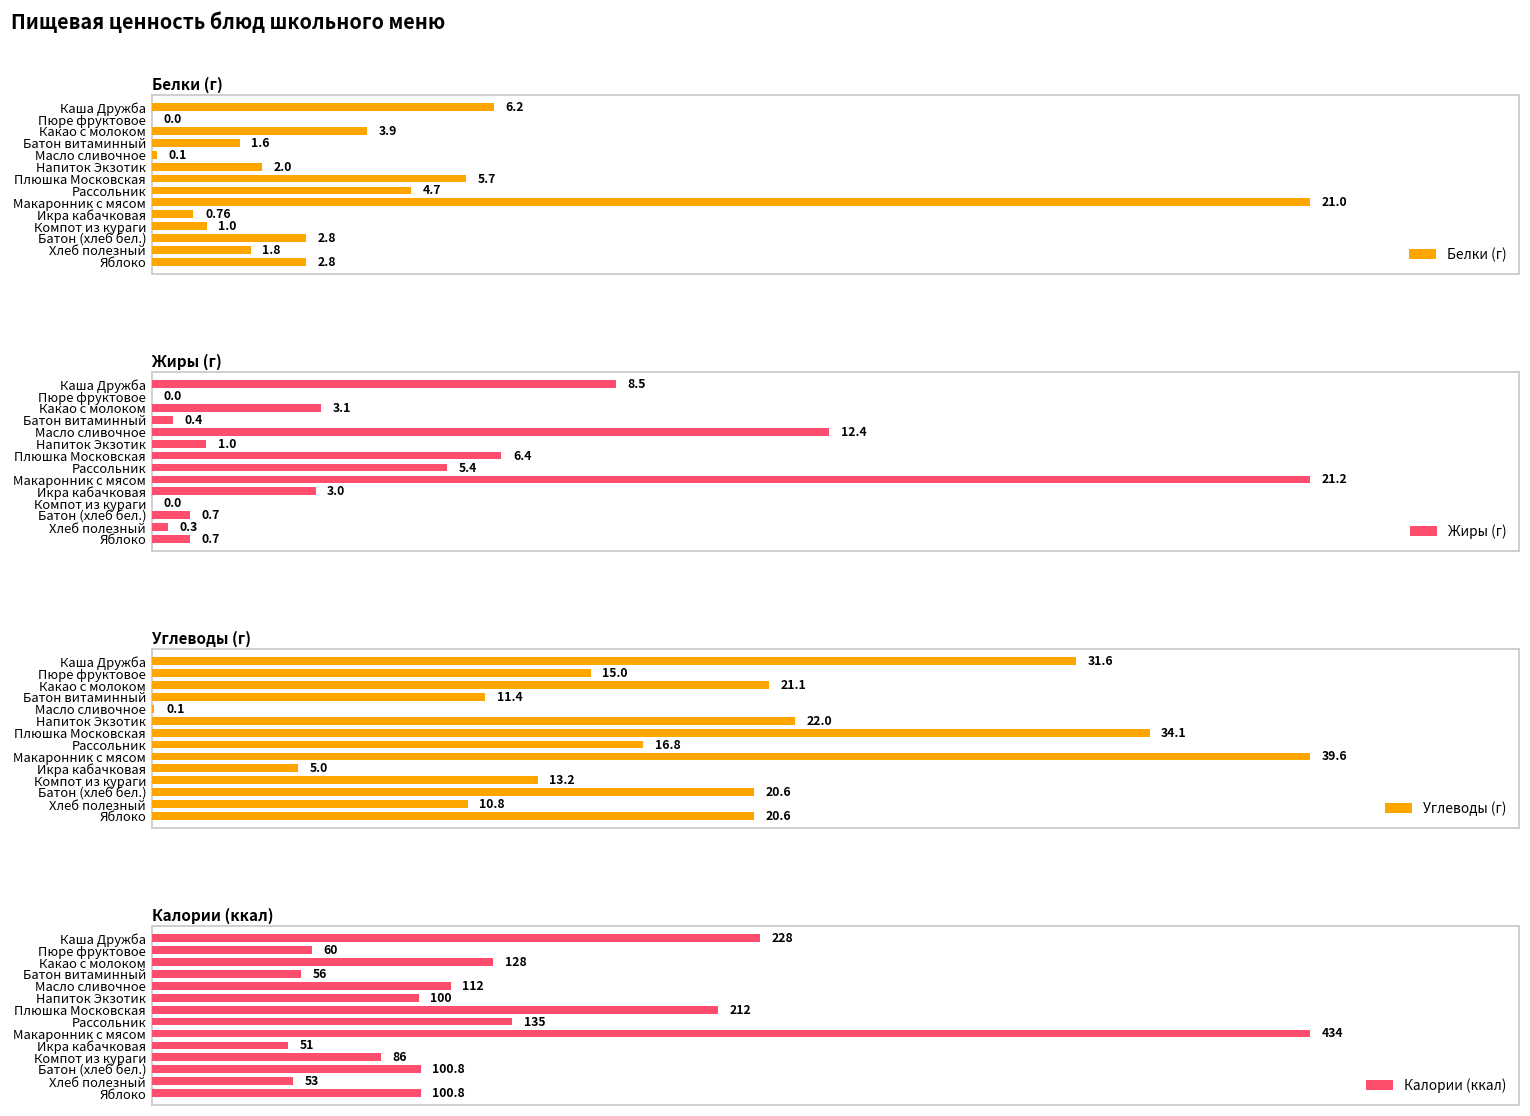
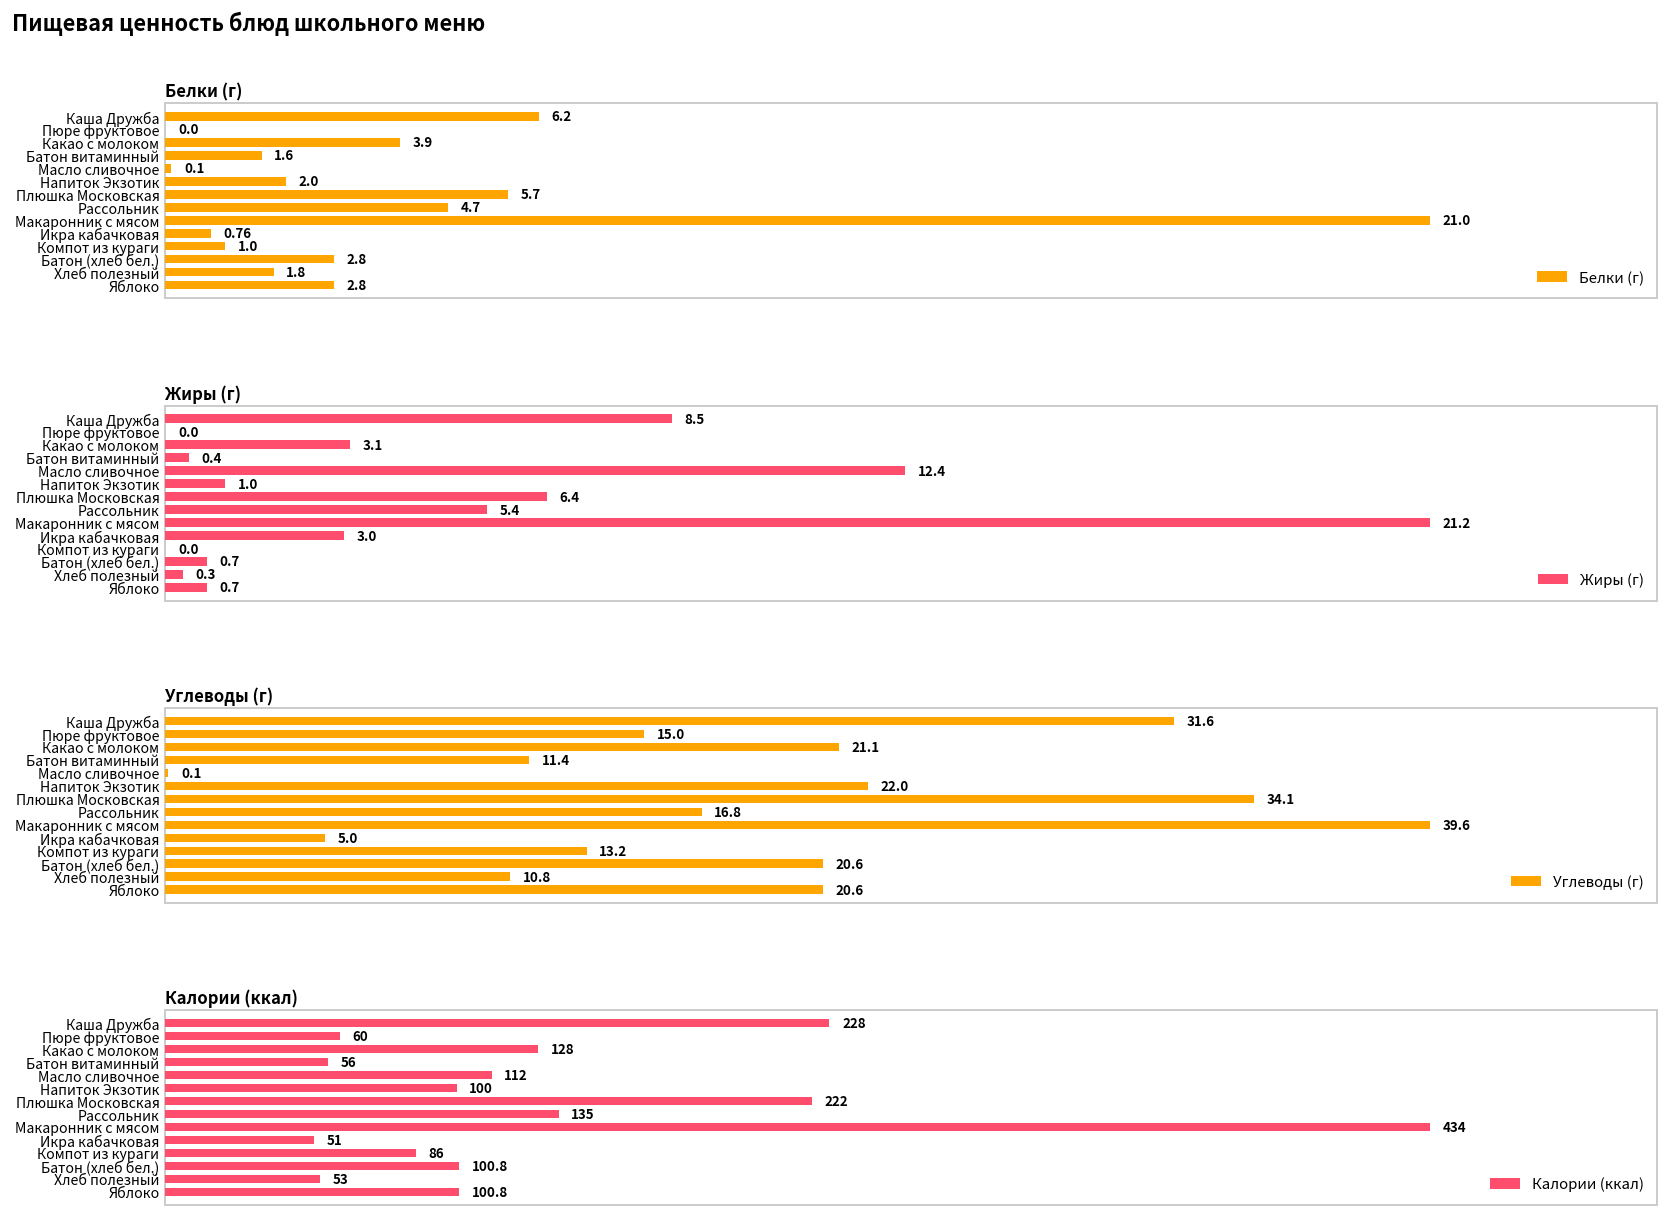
Калории (ккал), Плюшка Московская: 212 -> 222
